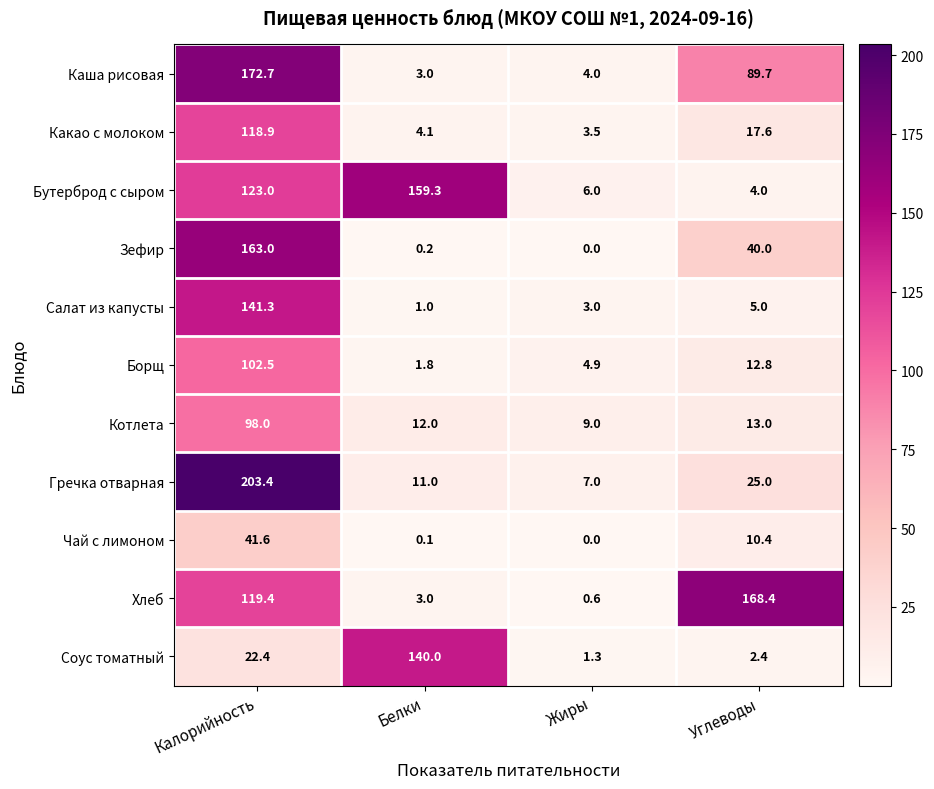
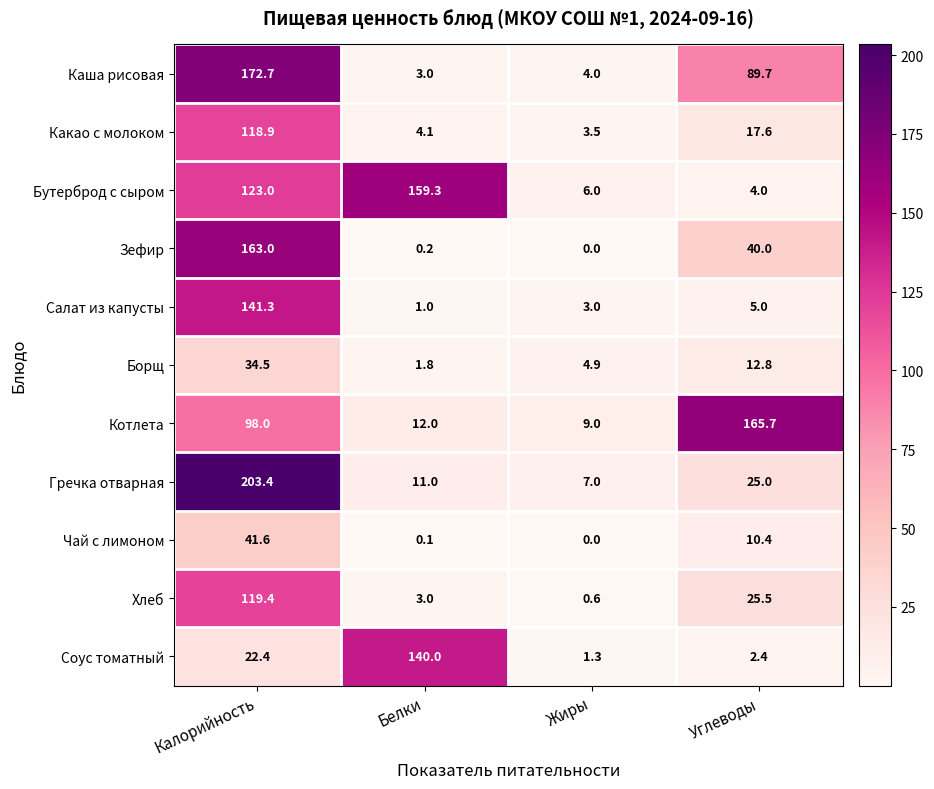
Борщ, Калорийность: 102.5 -> 34.5
Котлета, Углеводы: 13.0 -> 165.7
Хлеб, Углеводы: 168.4 -> 25.5
